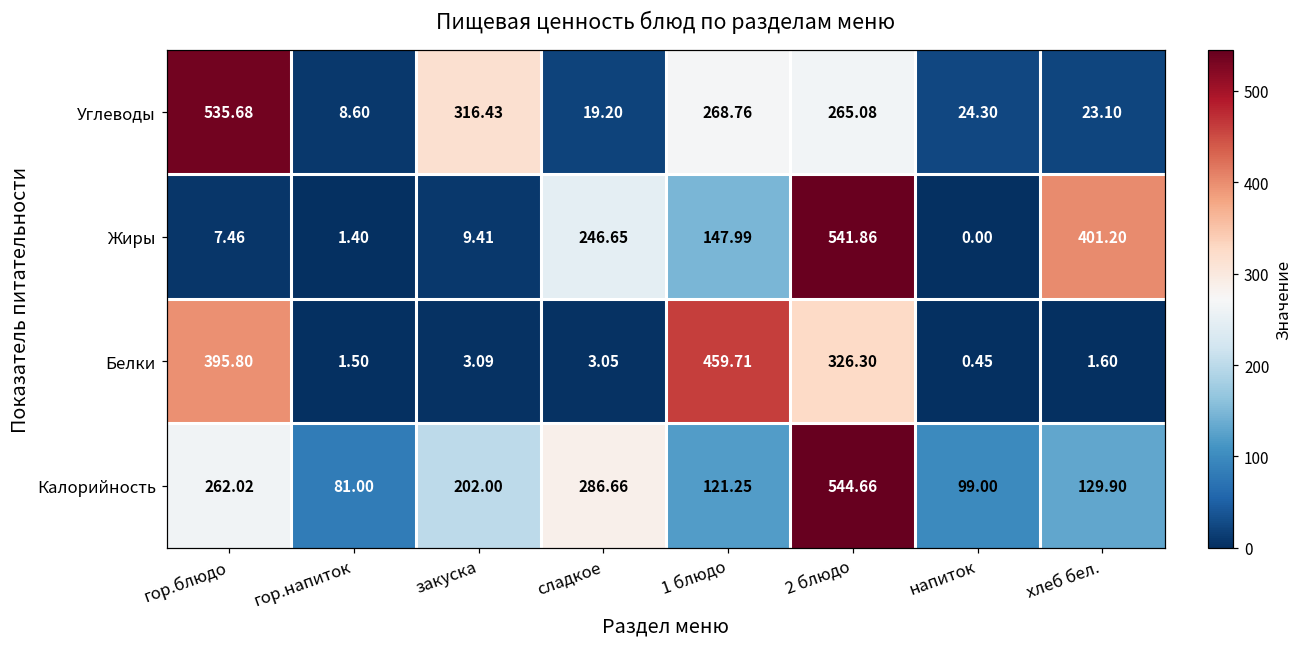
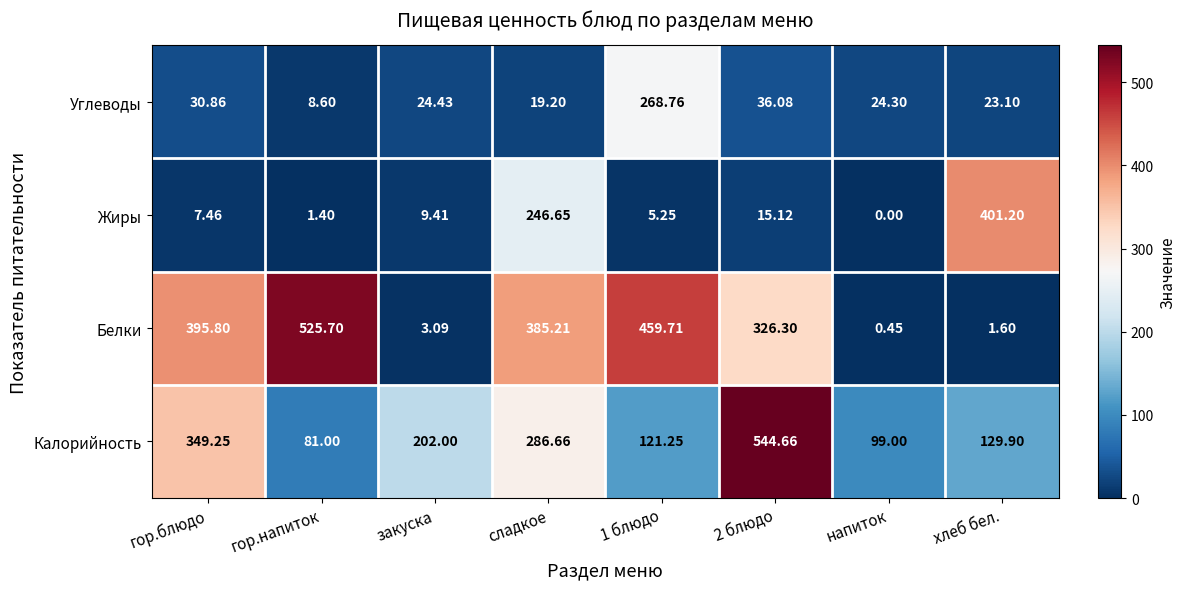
Углеводы, гор.блюдо: 535.68 -> 30.86
Углеводы, закуска: 316.43 -> 24.43
Углеводы, 2 блюдо: 265.08 -> 36.08
Жиры, 1 блюдо: 147.99 -> 5.25
Жиры, 2 блюдо: 541.86 -> 15.12
Белки, гор.напиток: 1.50 -> 525.70
Белки, сладкое: 3.05 -> 385.21
Калорийность, гор.блюдо: 262.02 -> 349.25
